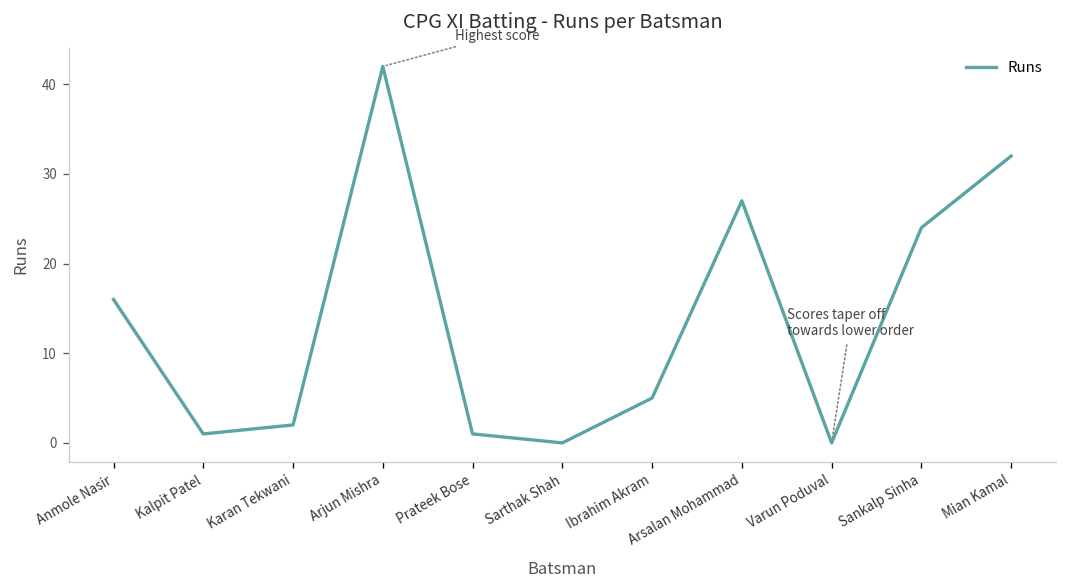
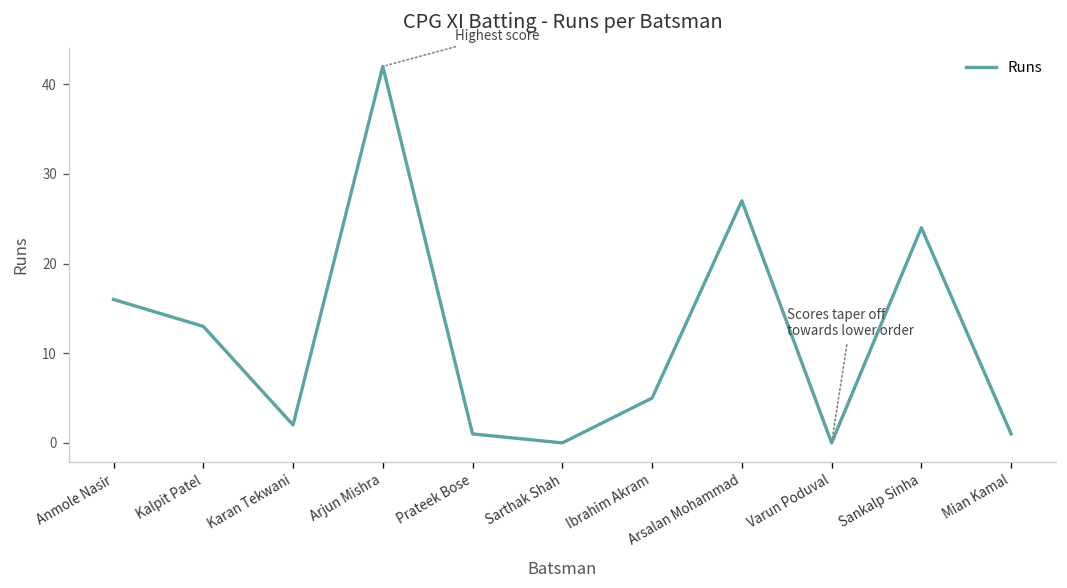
Kalpit Patel: 1 -> 13
Mian Kamal: 32 -> 1
